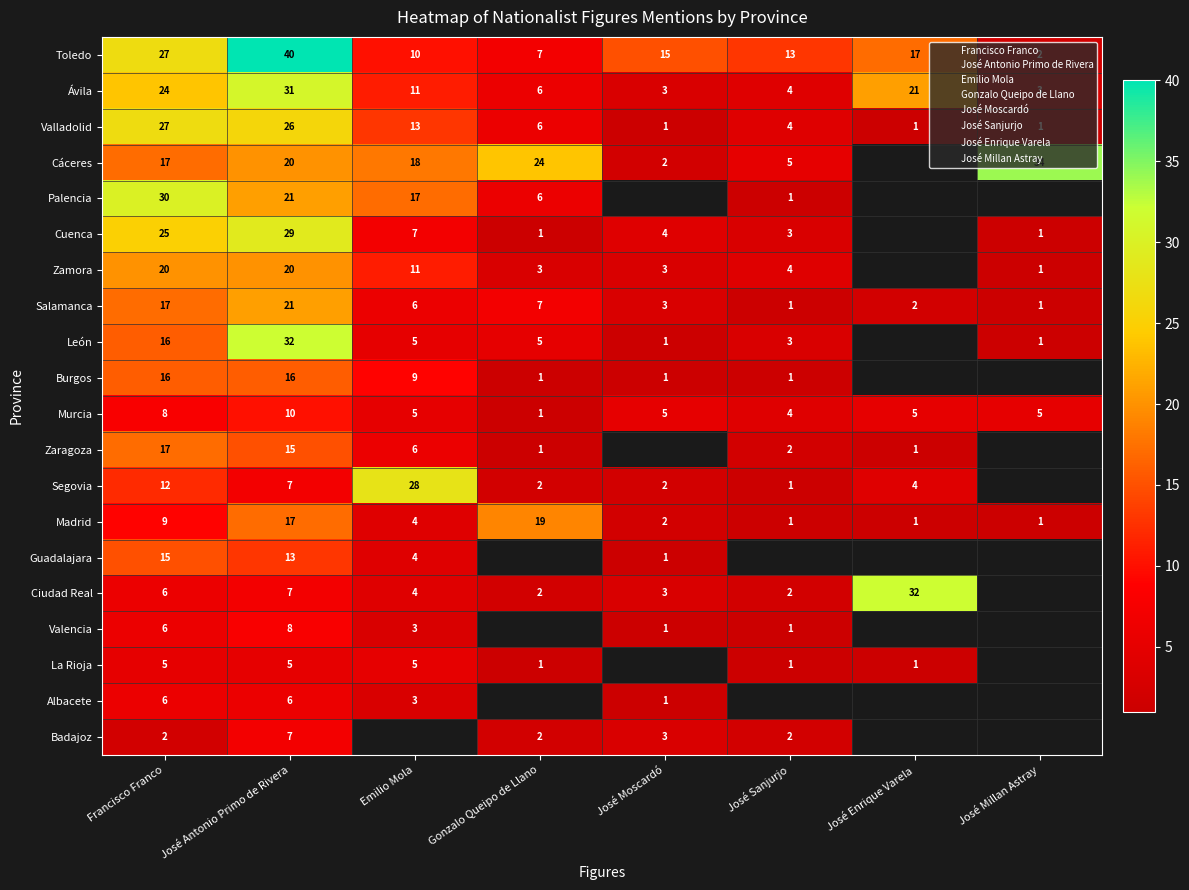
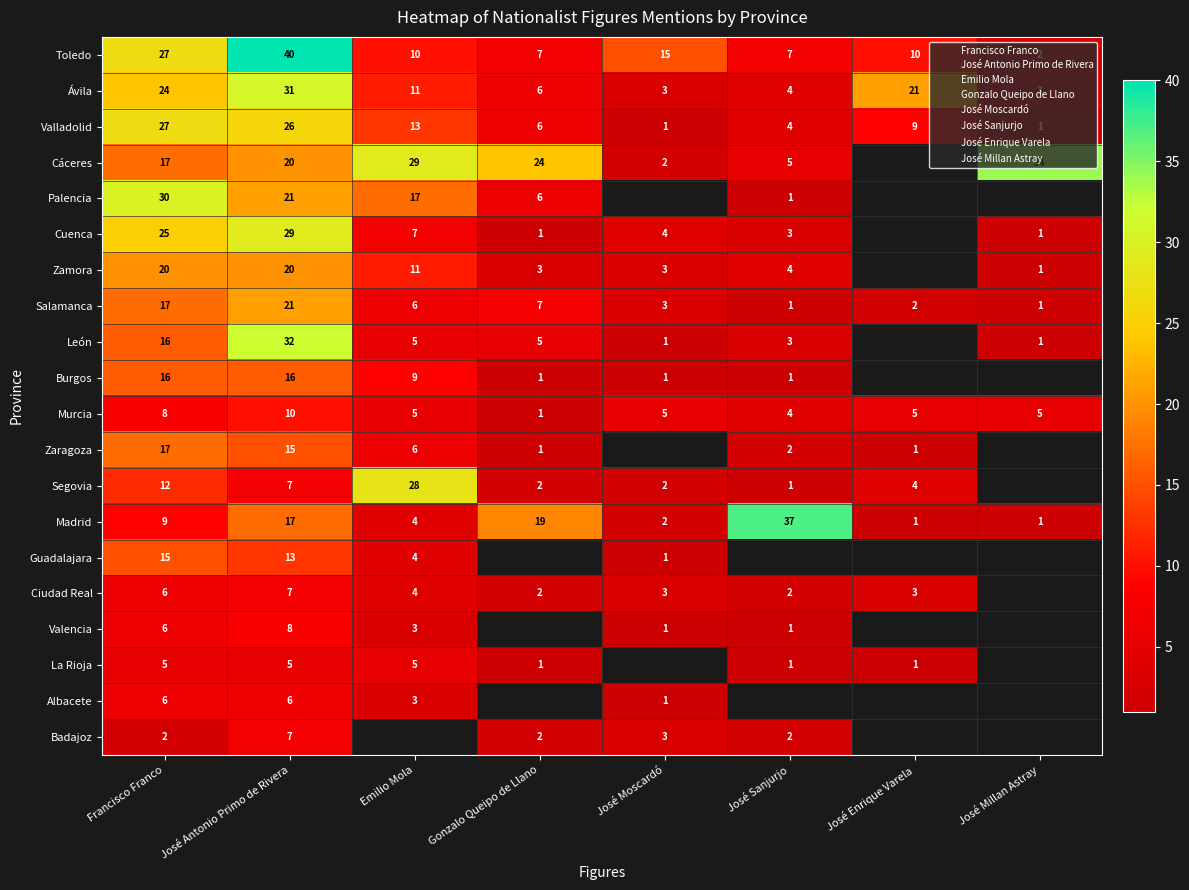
Toledo, José Sanjurjo: 13 -> 7
Toledo, José Enrique Varela: 17 -> 10
Valladolid, José Enrique Varela: 1 -> 9
Cáceres, Emilio Mola: 18 -> 29
Madrid, José Sanjurjo: 1 -> 37
Ciudad Real, José Enrique Varela: 32 -> 3
